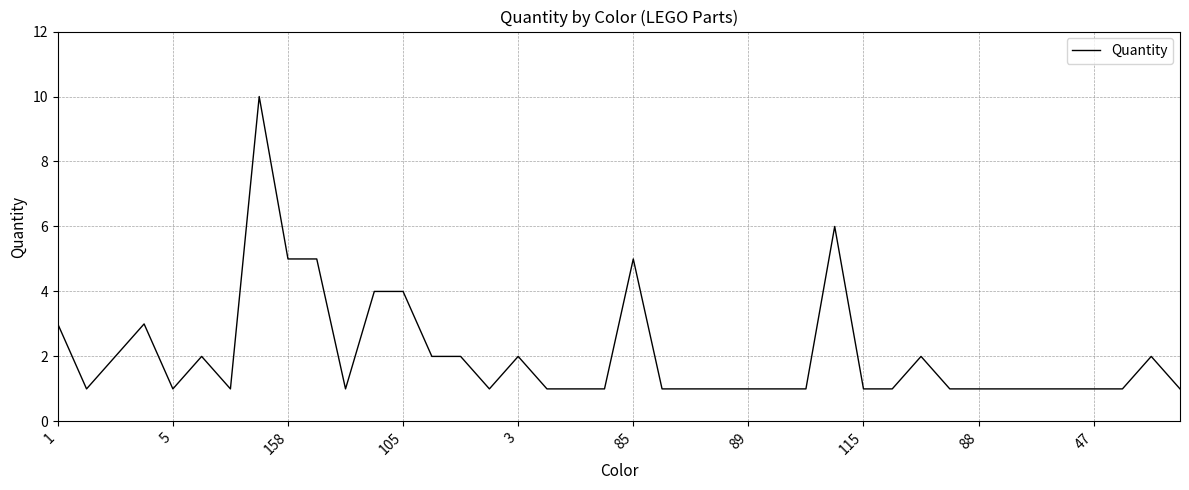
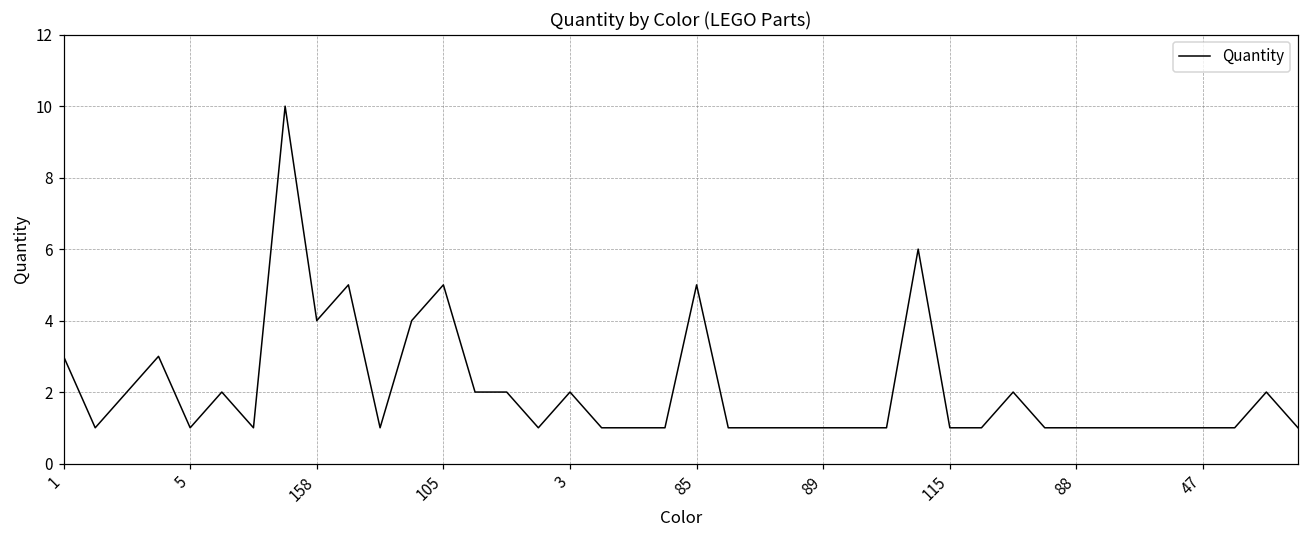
158: 5 -> 4
105: 4 -> 5
